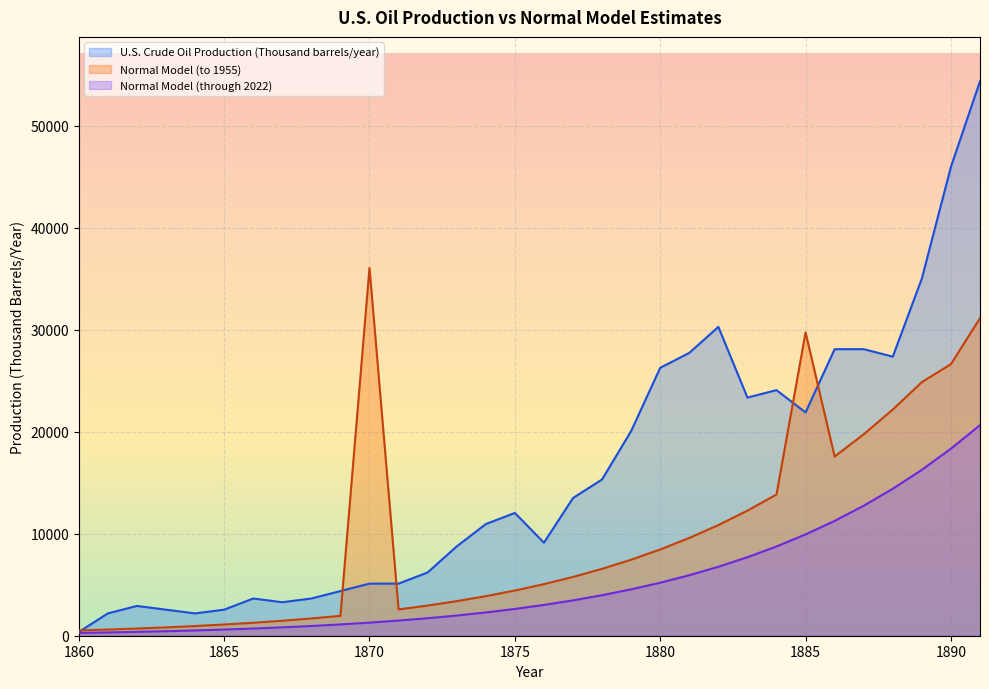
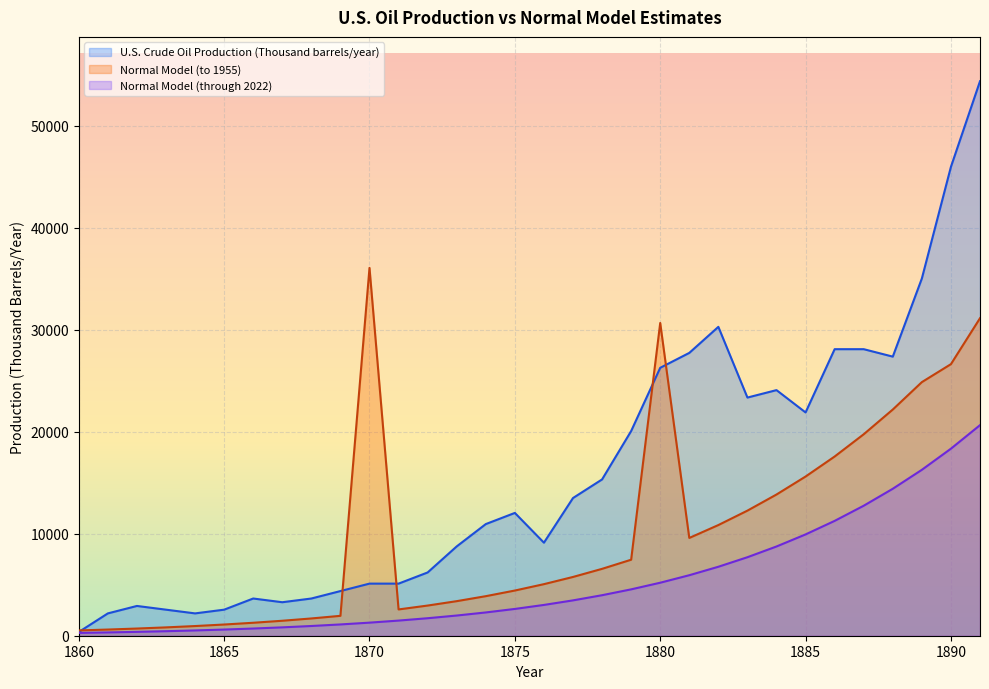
Normal Model (to 1955), 1880: 8500 -> 30700
Normal Model (to 1955), 1885: 29700 -> 15600
